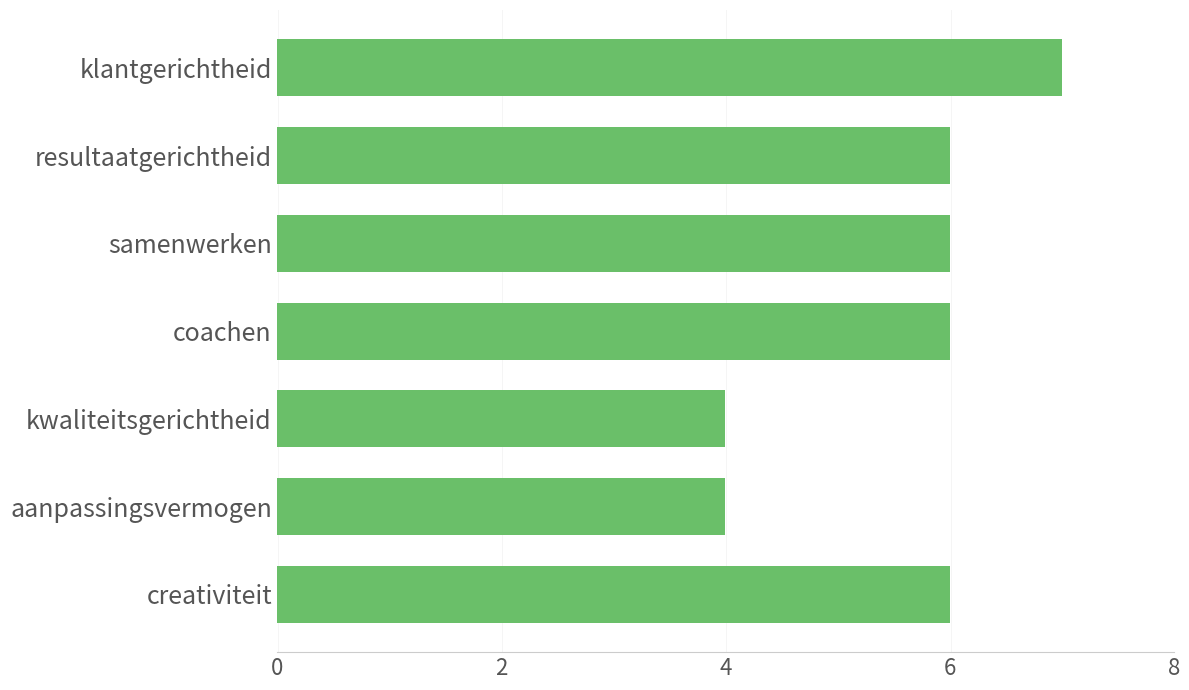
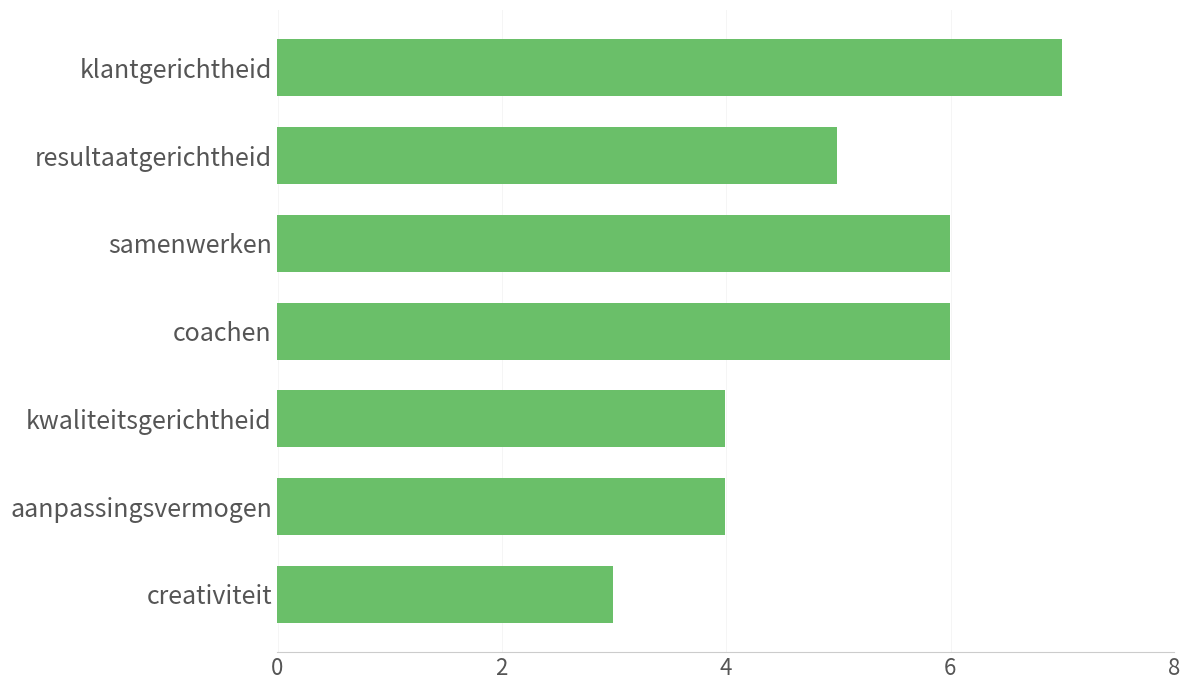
resultaatgerichtheid: 6 -> 5
creativiteit: 6 -> 3
